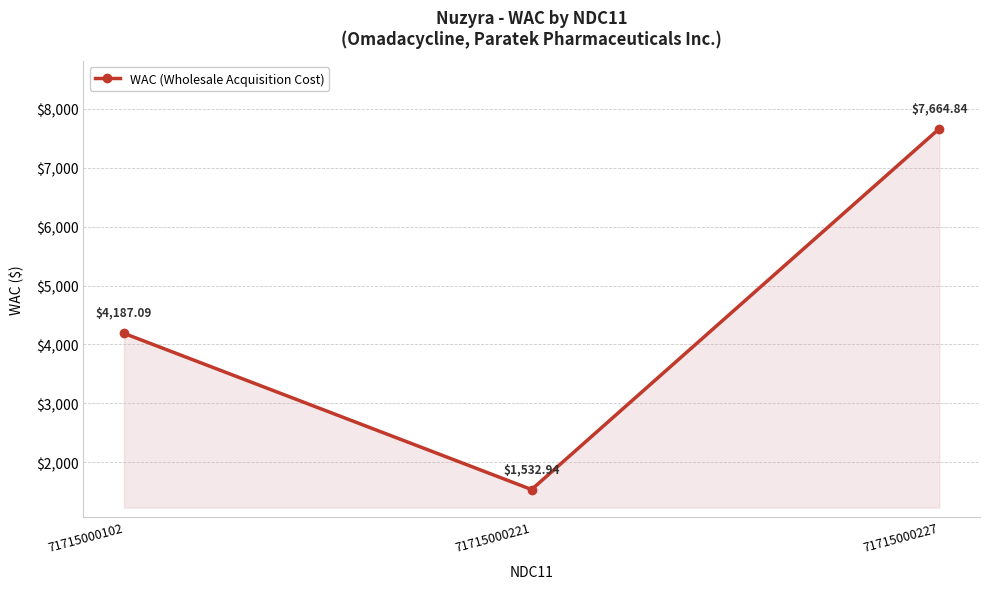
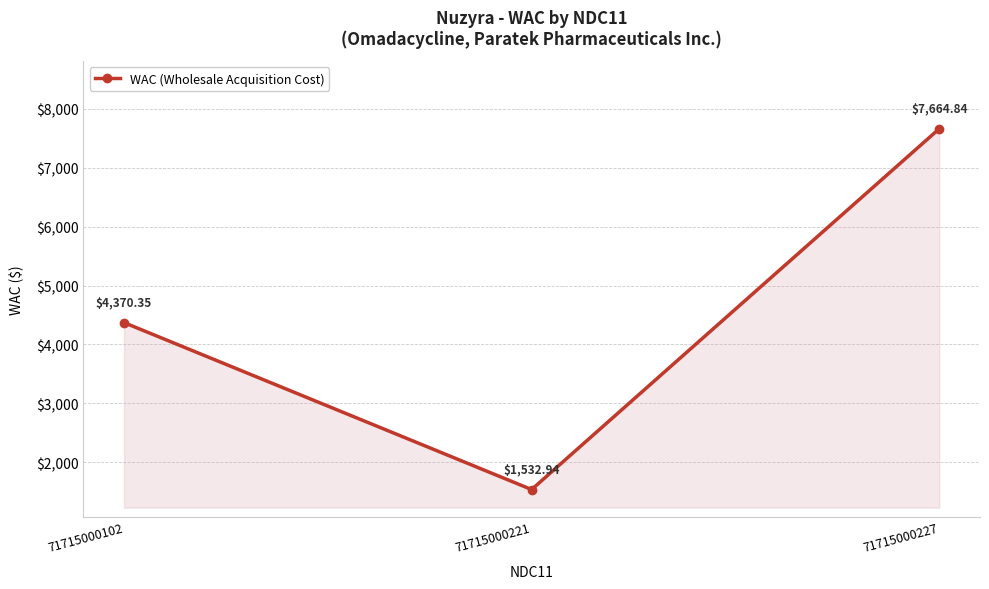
71715000102: $4,187.09 -> $4,370.35
